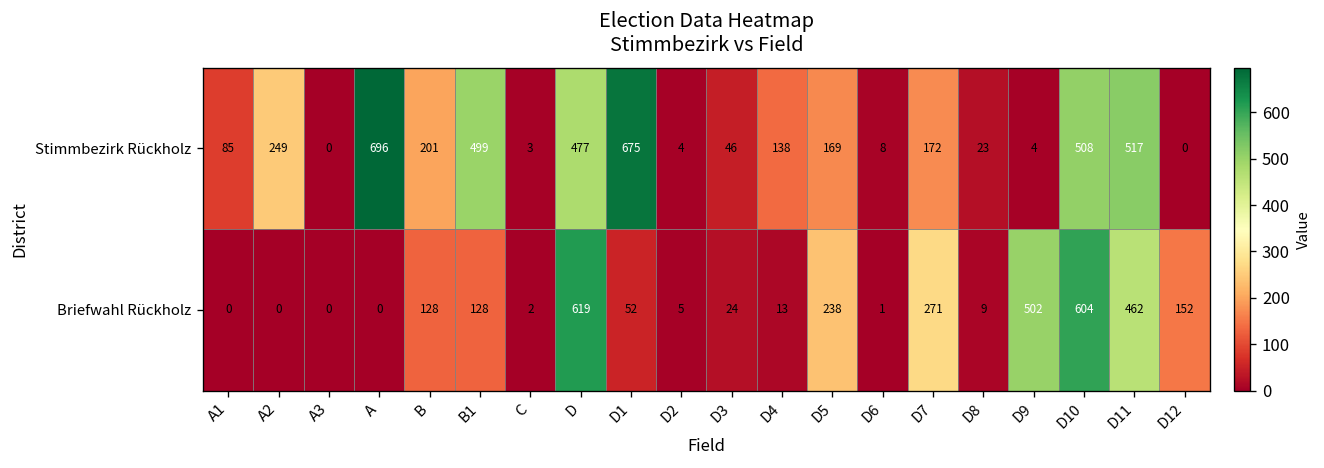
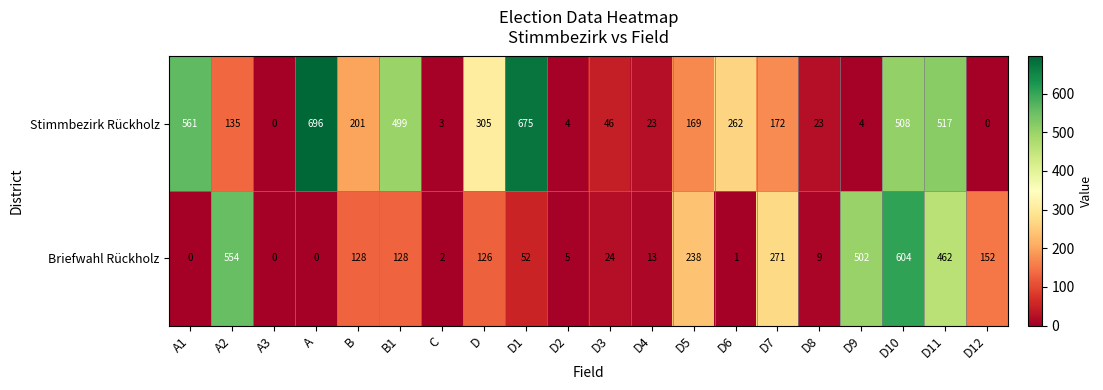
Stimmbezirk Rückholz, A1: 85 -> 561
Stimmbezirk Rückholz, A2: 249 -> 135
Stimmbezirk Rückholz, D: 477 -> 305
Stimmbezirk Rückholz, D4: 138 -> 23
Stimmbezirk Rückholz, D6: 8 -> 262
Briefwahl Rückholz, A2: 0 -> 554
Briefwahl Rückholz, D: 619 -> 126
